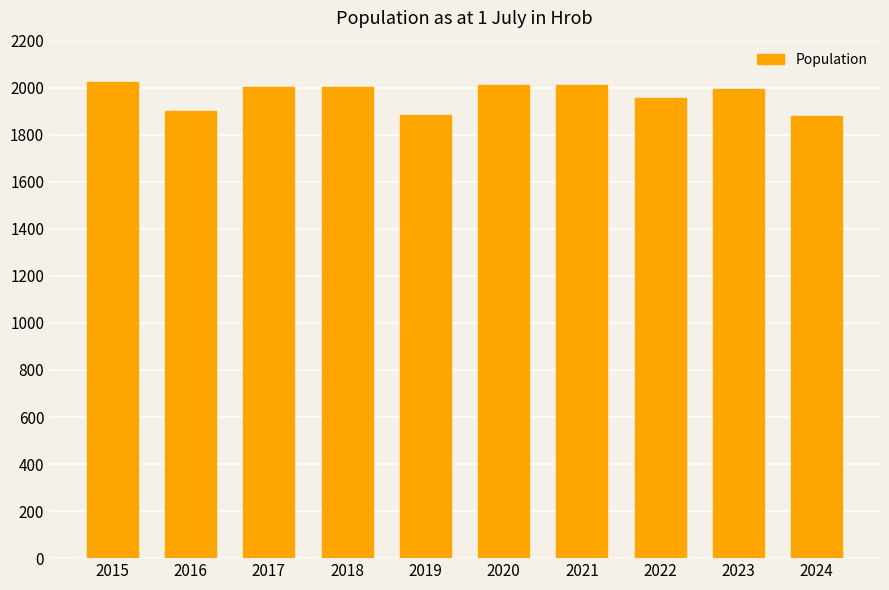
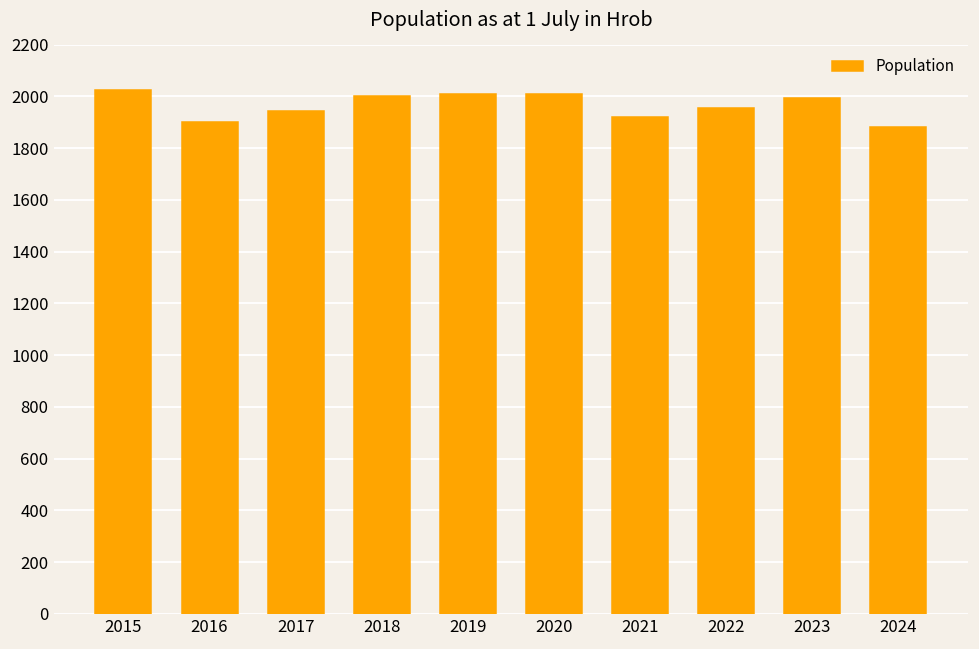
2017: 2000 -> 1950
2019: 1880 -> 2010
2021: 2010 -> 1920
